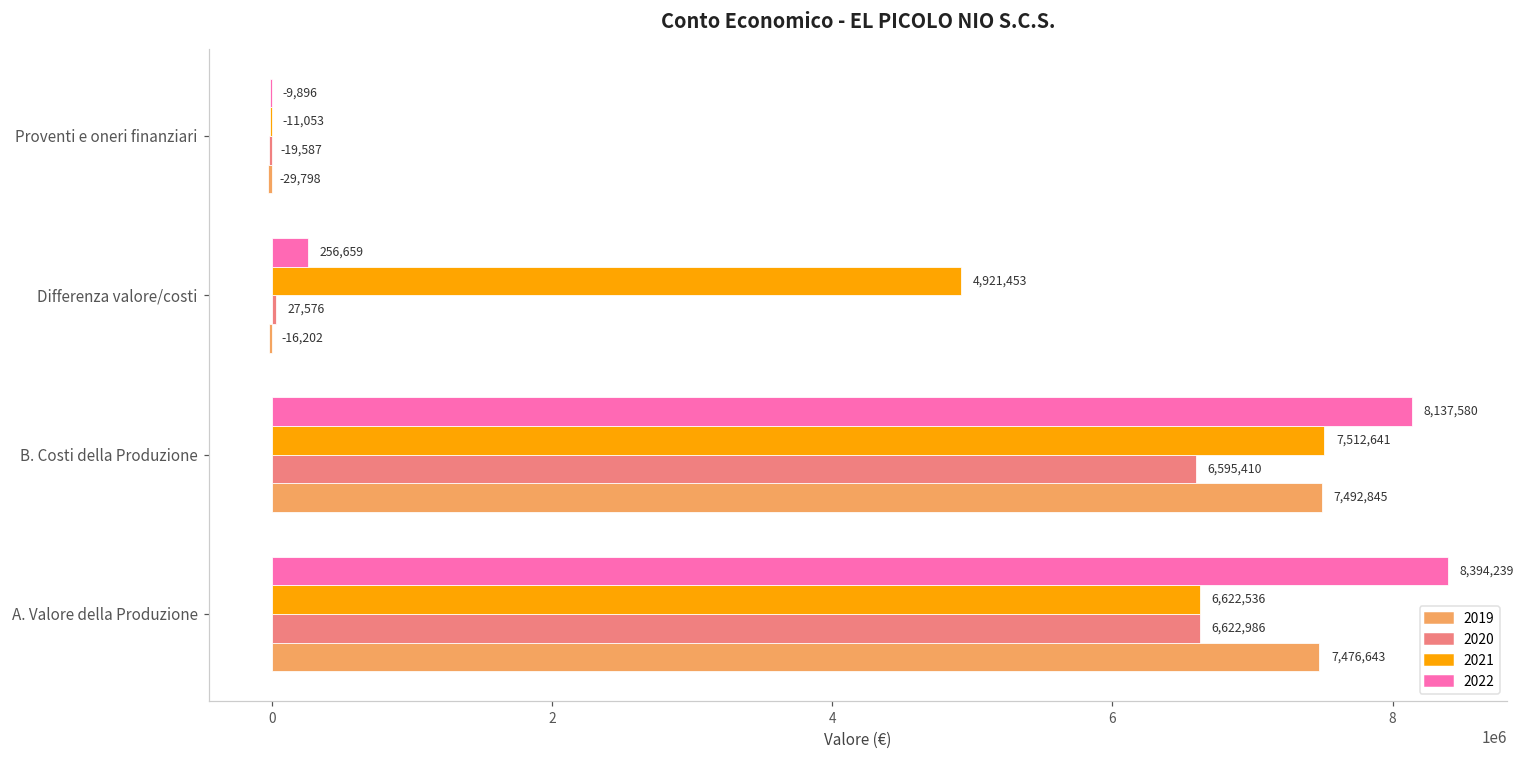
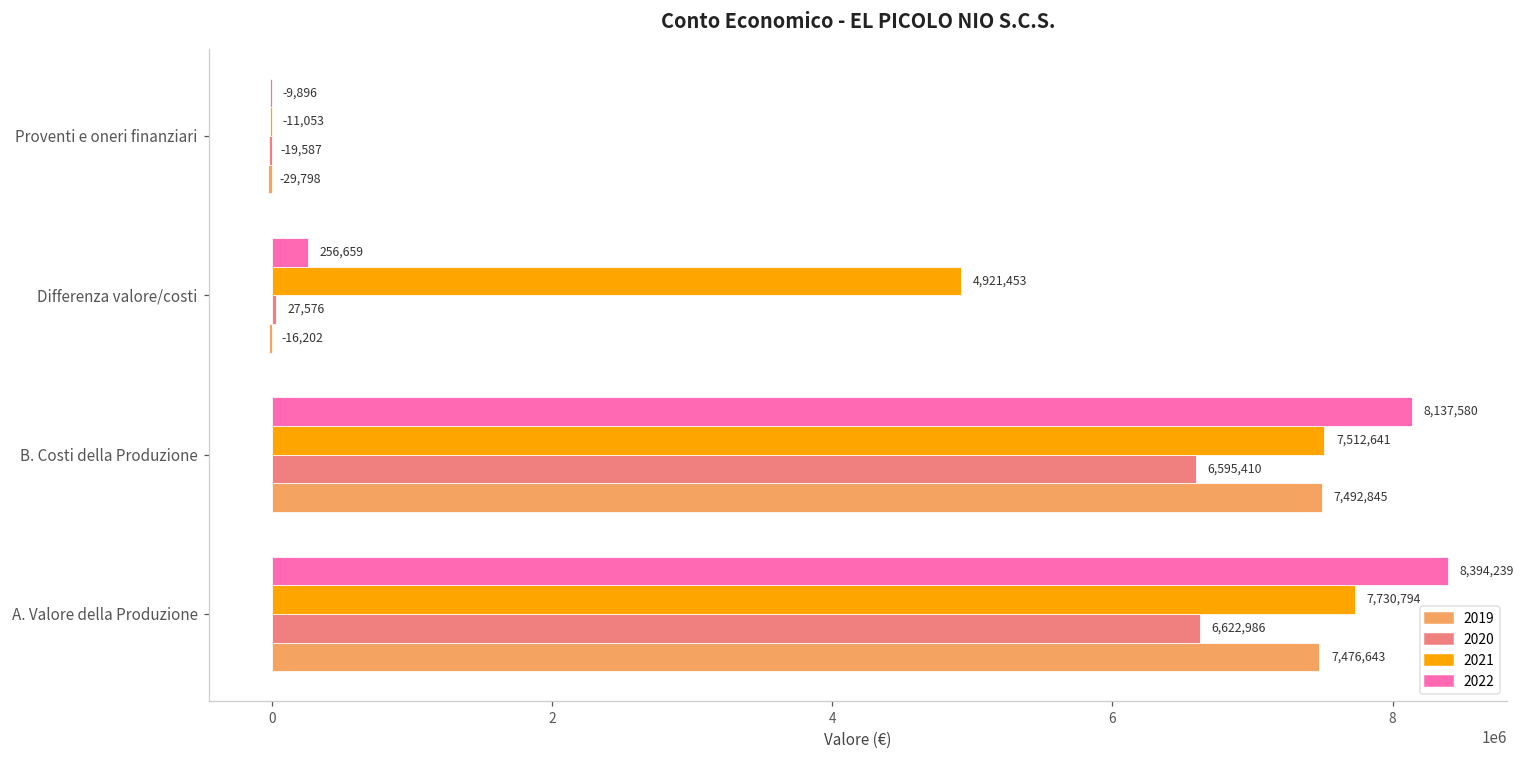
2021, A. Valore della Produzione: 6,622,536 -> 7,730,794
